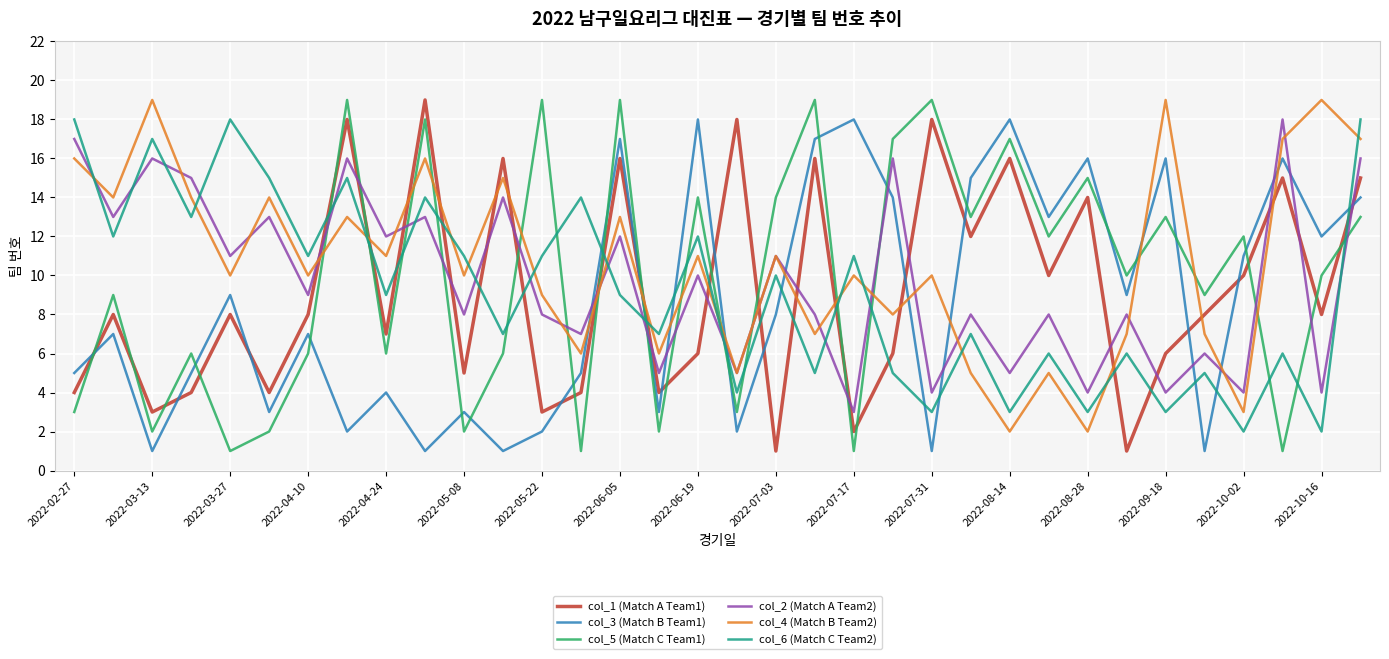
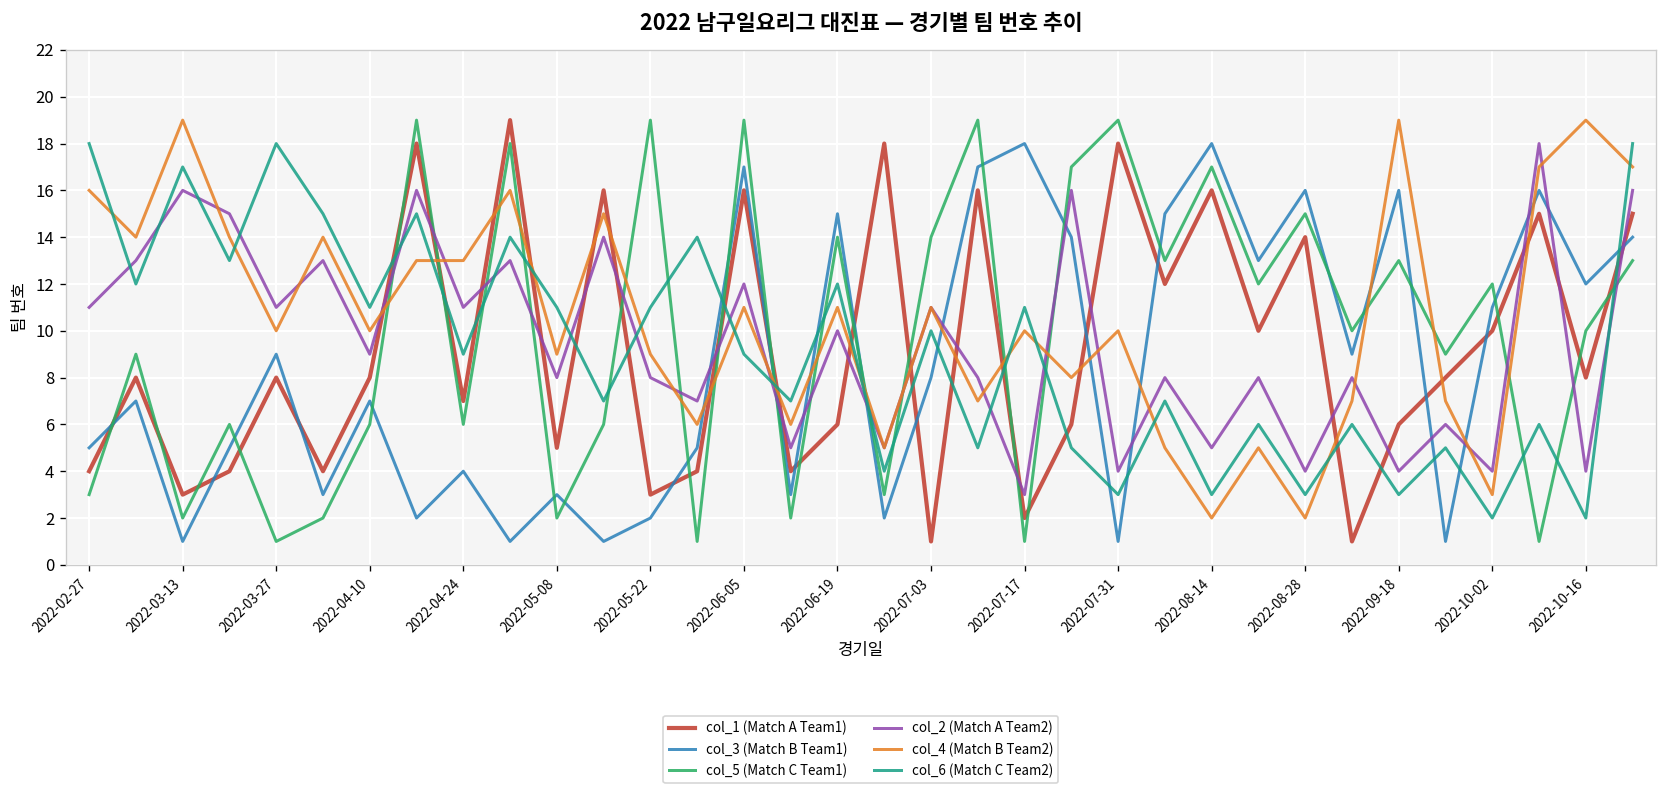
col_2 (Match A Team2), 2022-02-27: 17 -> 11
col_2 (Match A Team2), 2022-04-24: 12 -> 11
col_4 (Match B Team2), 2022-04-24: 11 -> 13
col_4 (Match B Team2), 2022-05-08: 10 -> 9
col_4 (Match B Team2), 2022-06-05: 13 -> 11
col_3 (Match B Team1), 2022-06-19: 18 -> 15
